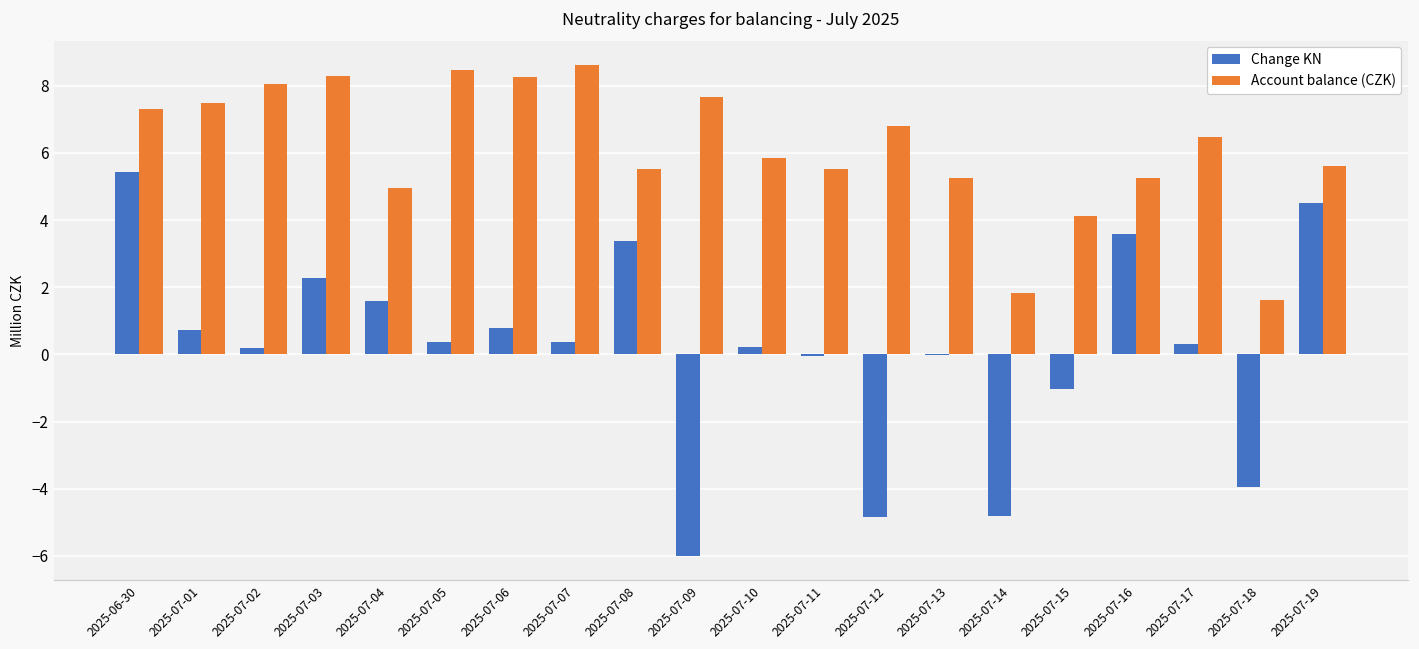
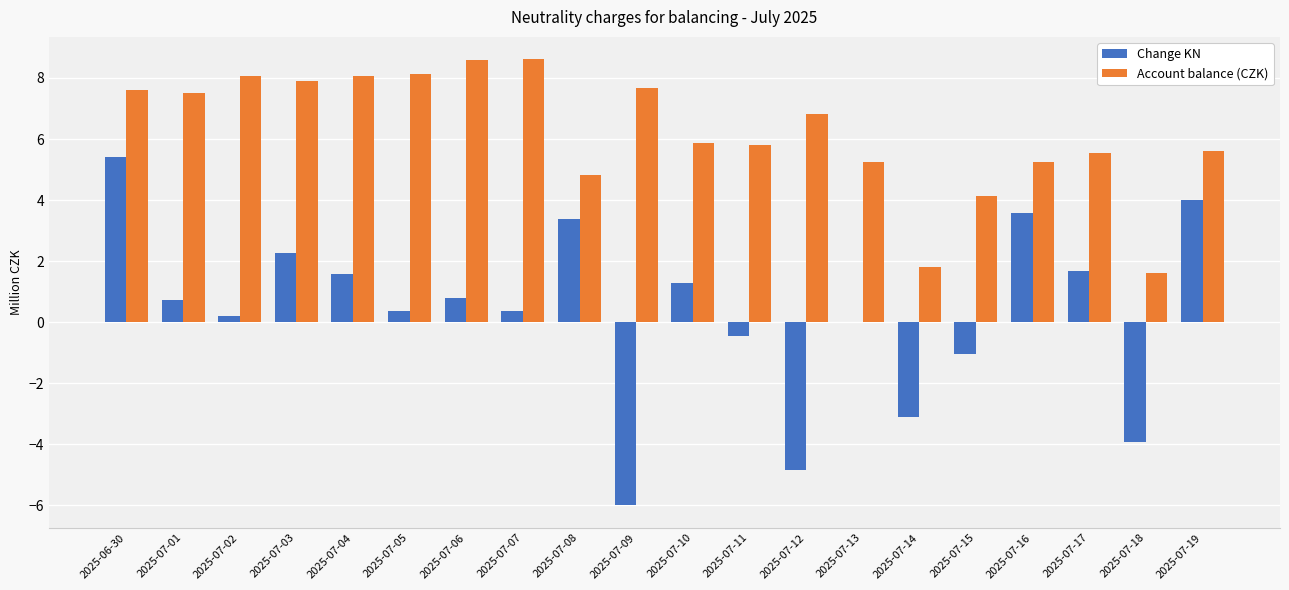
Account balance (CZK), 2025-06-30: 7.3 -> 7.6
Account balance (CZK), 2025-07-03: 8.3 -> 7.9
Account balance (CZK), 2025-07-04: 5.0 -> 8.1
Account balance (CZK), 2025-07-05: 8.5 -> 8.1
Account balance (CZK), 2025-07-06: 8.2 -> 8.6
Account balance (CZK), 2025-07-08: 5.5 -> 4.8
Change KN, 2025-07-10: 0.2 -> 1.3
Change KN, 2025-07-11: -0.1 -> -0.5
Account balance (CZK), 2025-07-11: 5.5 -> 5.8
Change KN, 2025-07-14: -4.8 -> -3.1
Change KN, 2025-07-17: 0.3 -> 1.7
Account balance (CZK), 2025-07-17: 6.5 -> 5.6
Change KN, 2025-07-19: 4.5 -> 4.0
